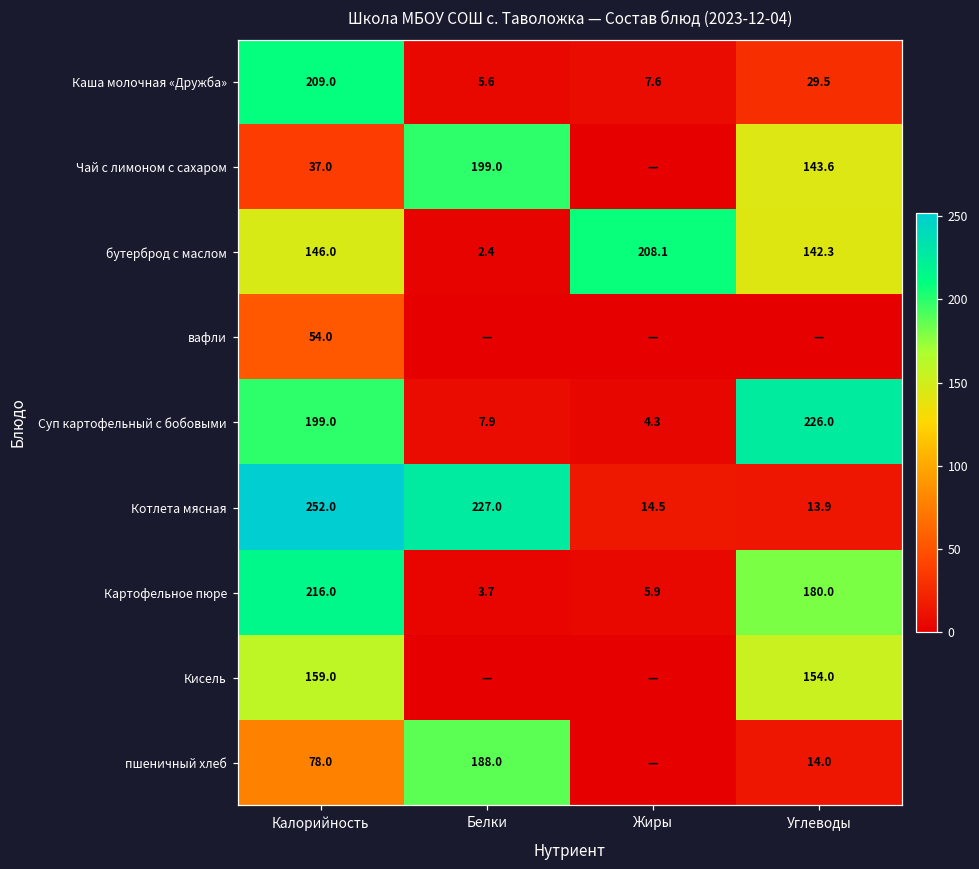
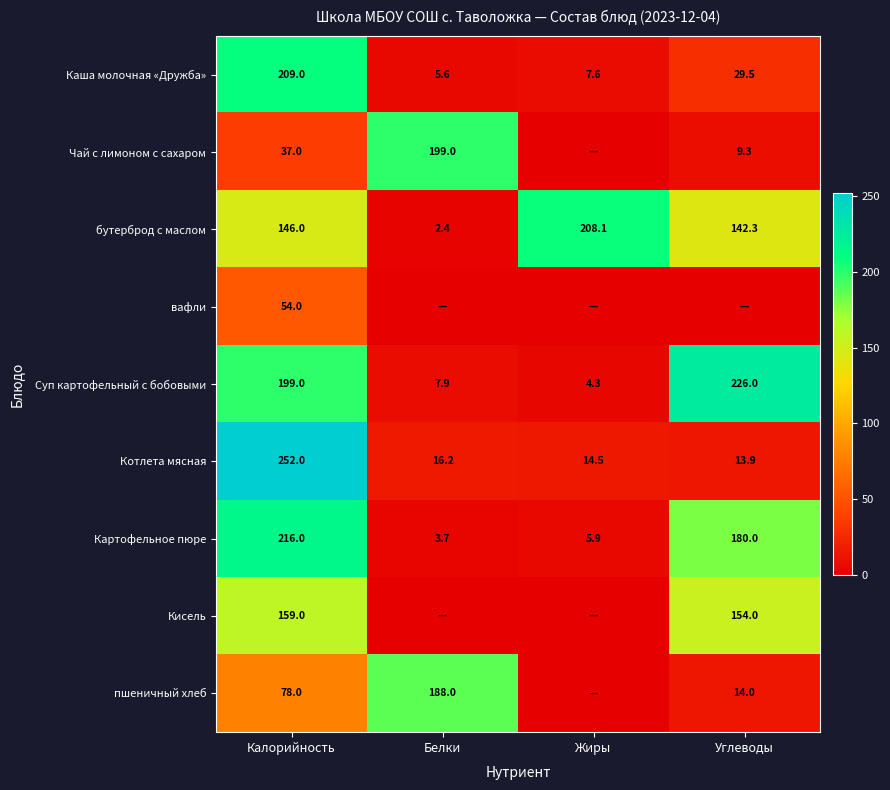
Чай с лимоном с сахаром, Углеводы: 143.6 -> 9.3
Котлета мясная, Белки: 227.0 -> 16.2
